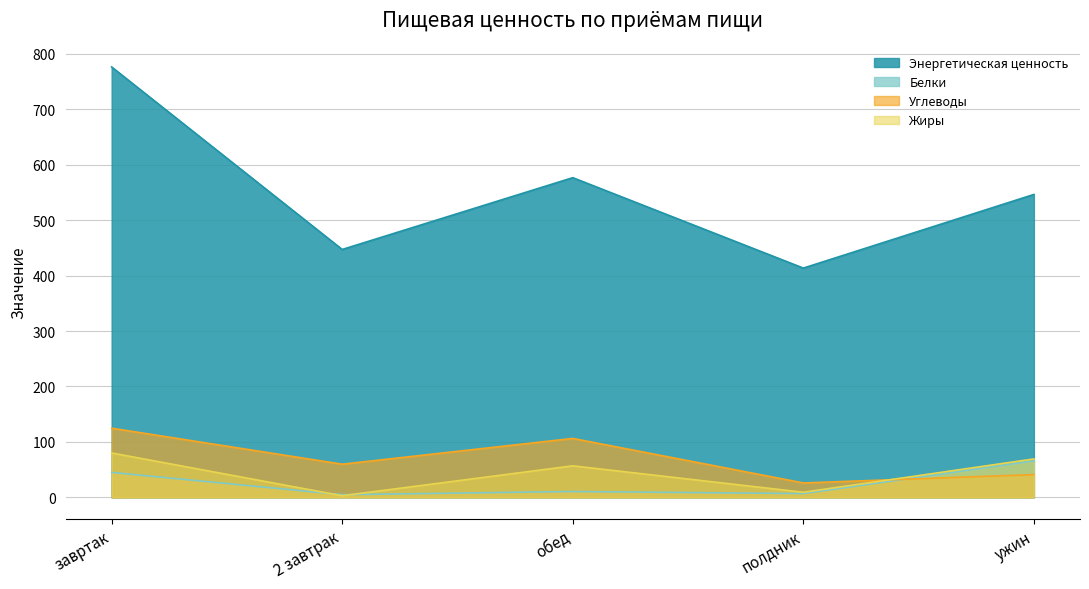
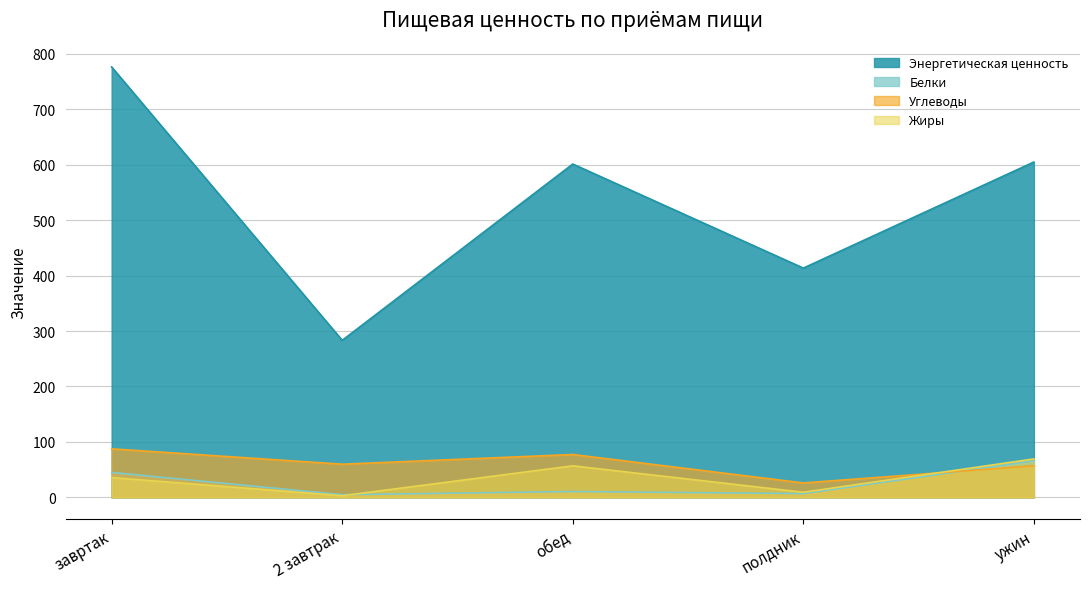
Углеводы, завртак: 120 -> 90
Жиры, завртак: 80 -> 40
Энергетическая ценность, 2 завтрак: 450 -> 280
Энергетическая ценность, обед: 580 -> 600
Углеводы, обед: 110 -> 80
Энергетическая ценность, ужин: 550 -> 600
Углеводы, ужин: 40 -> 60
